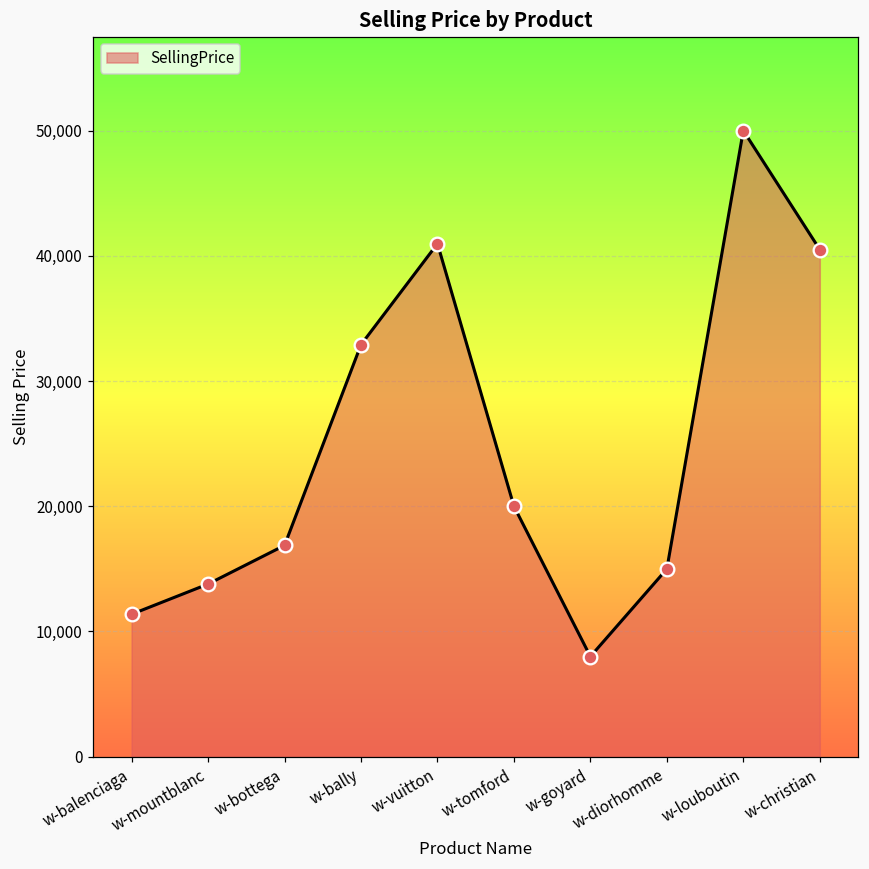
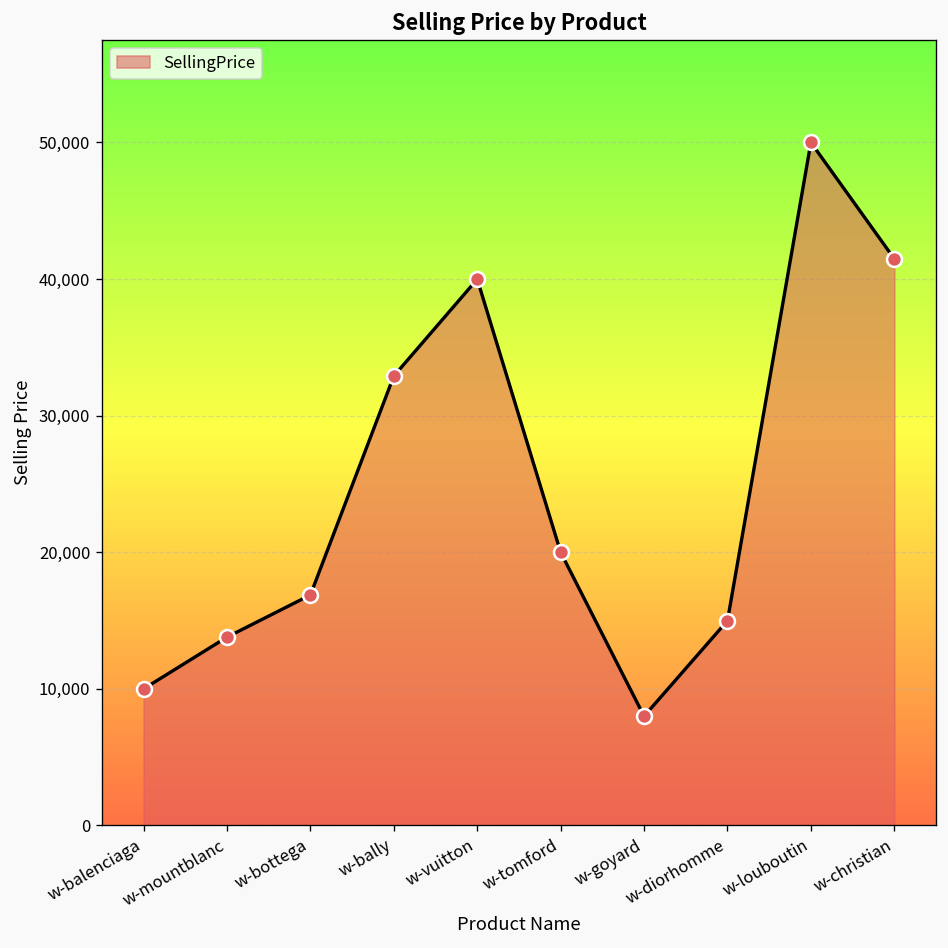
w-balenciaga: 11,400 -> 10,000
w-vuitton: 41,000 -> 40,000
w-christian: 40,500 -> 41,500
